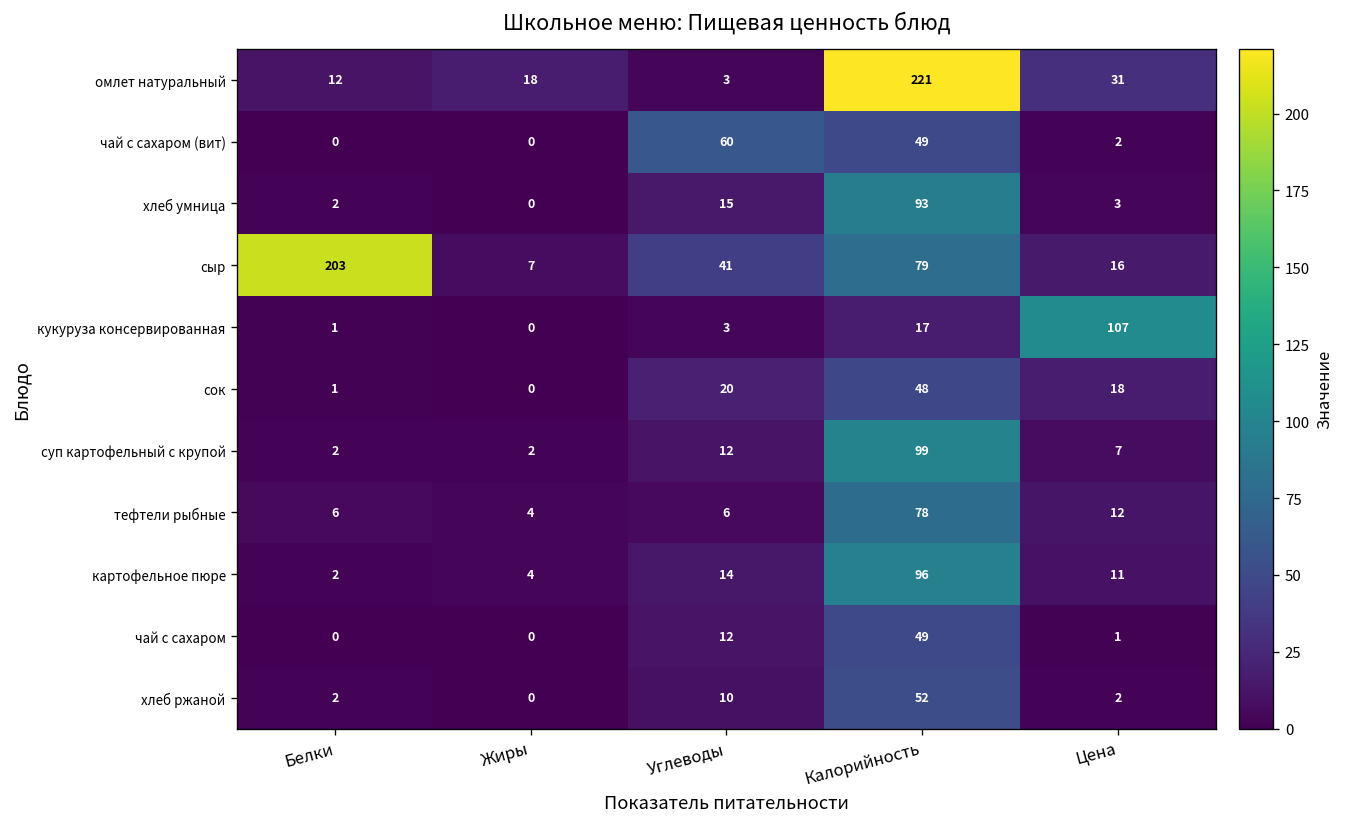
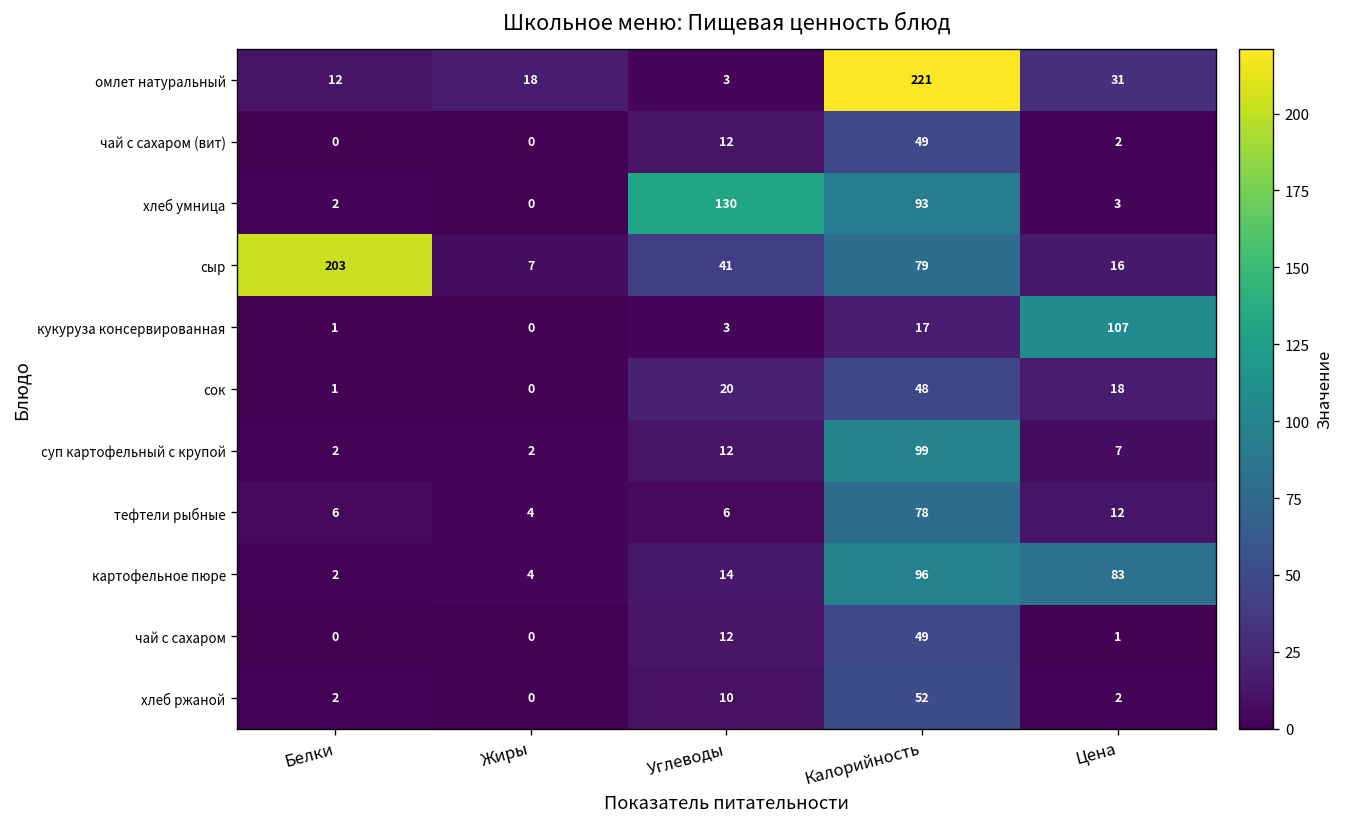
чай с сахаром (вит), Углеводы: 60 -> 12
хлеб умница, Углеводы: 15 -> 130
картофельное пюре, Цена: 11 -> 83
